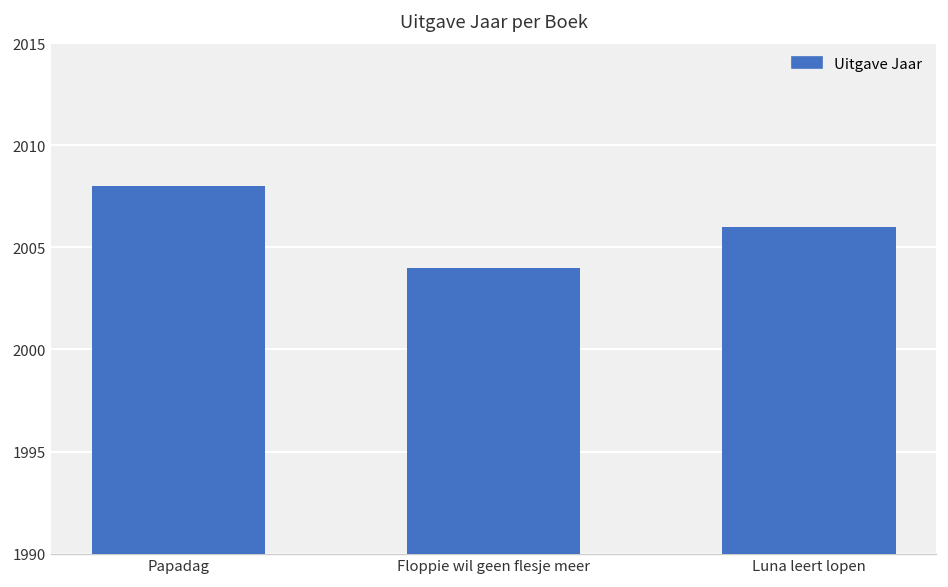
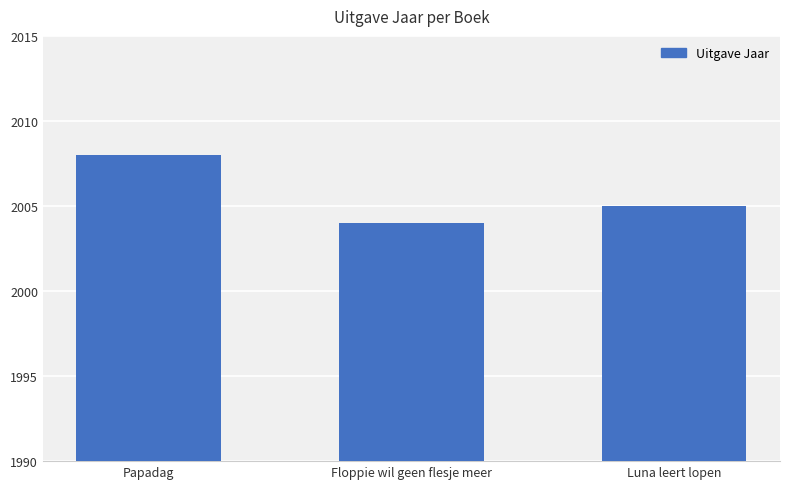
Luna leert lopen: 2006 -> 2005
